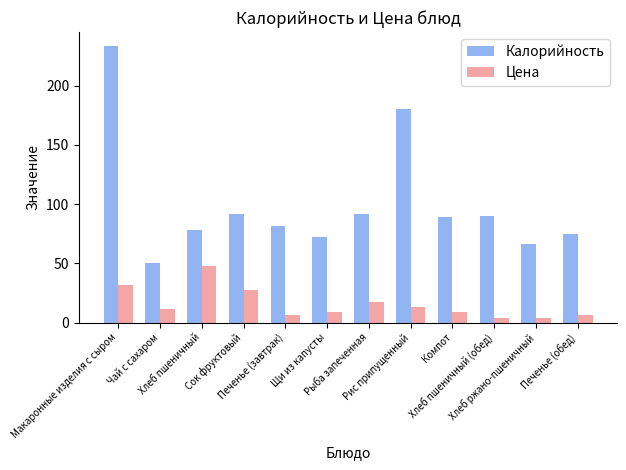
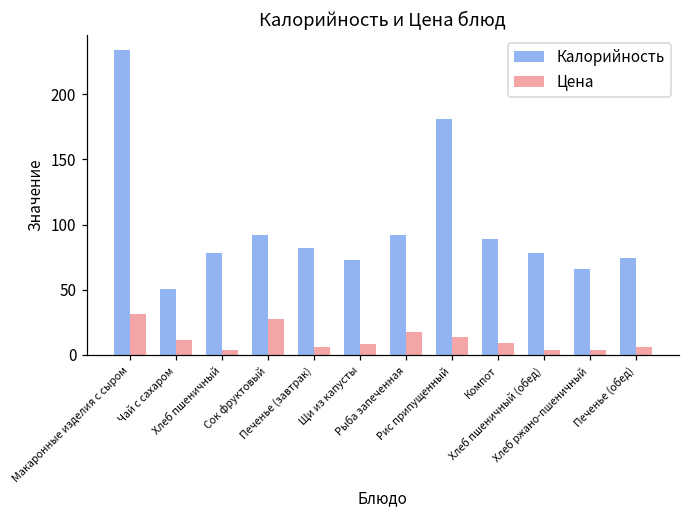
Цена, Хлеб пшеничный: 48 -> 4
Калорийность, Хлеб пшеничный (обед): 90 -> 78
